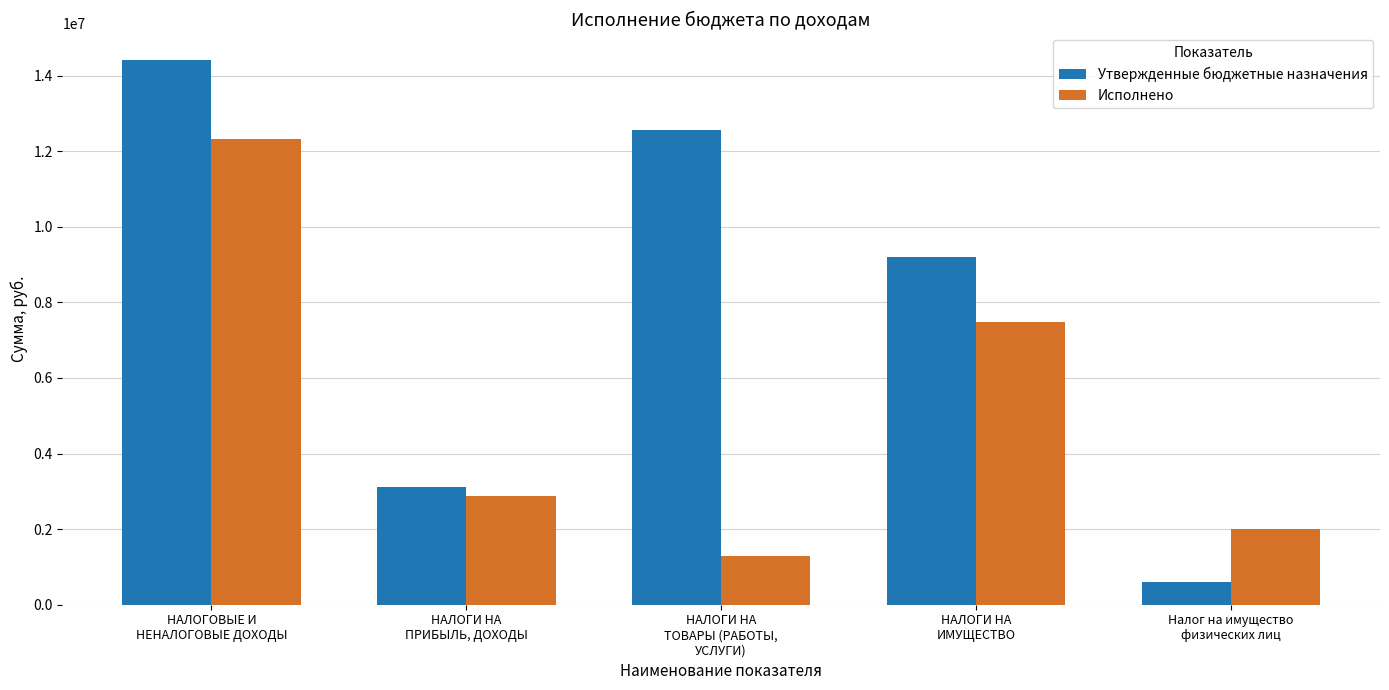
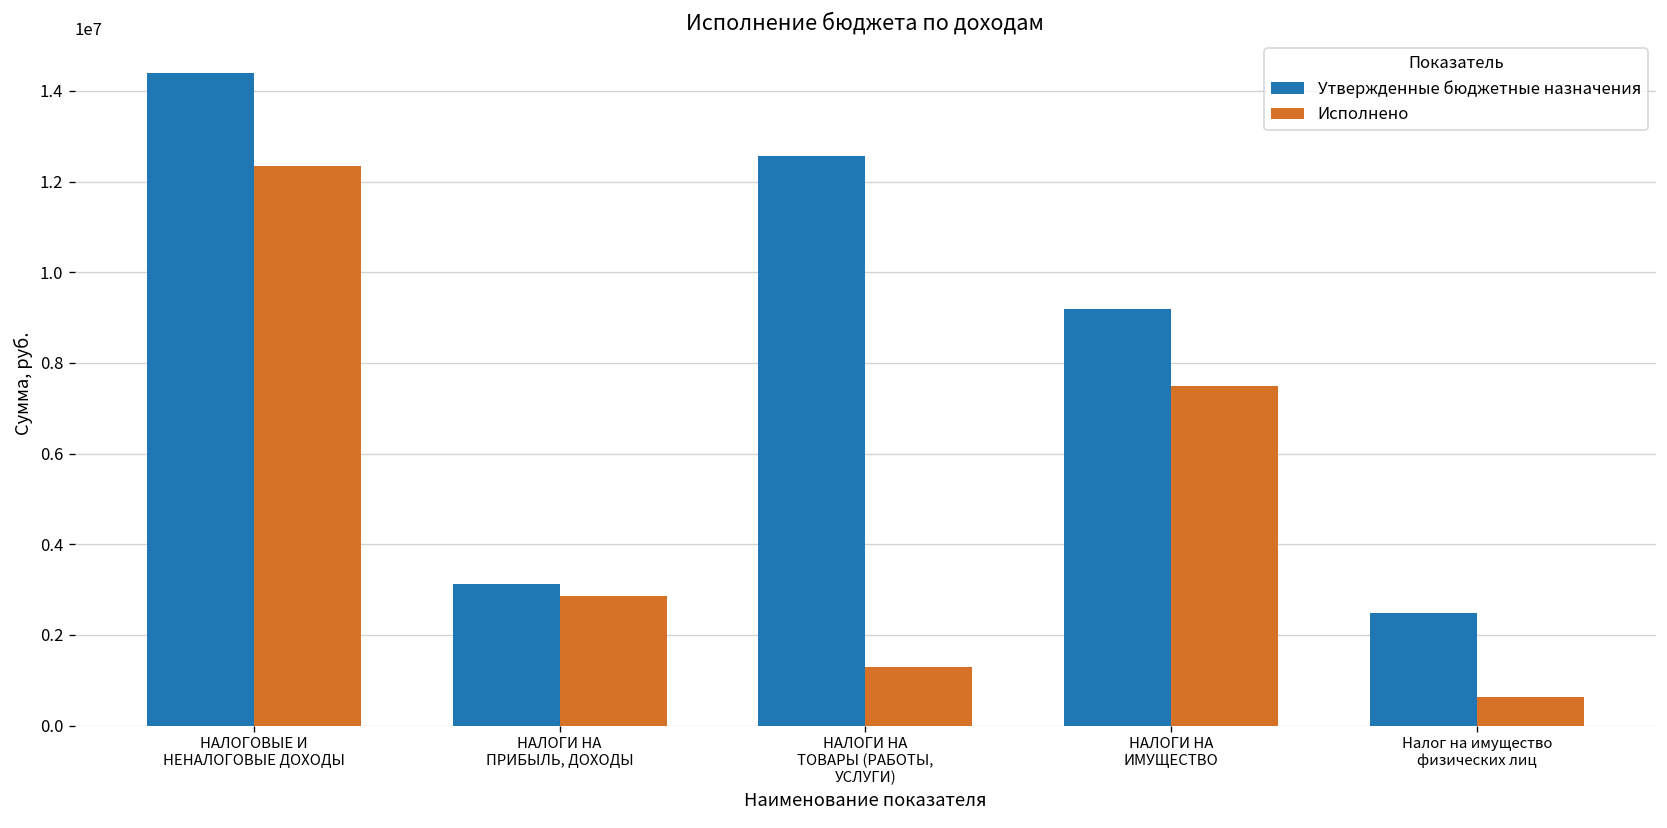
Утвержденные бюджетные назначения, Налог на имущество физических лиц: 600000 -> 2500000
Исполнено, Налог на имущество физических лиц: 2000000 -> 600000
